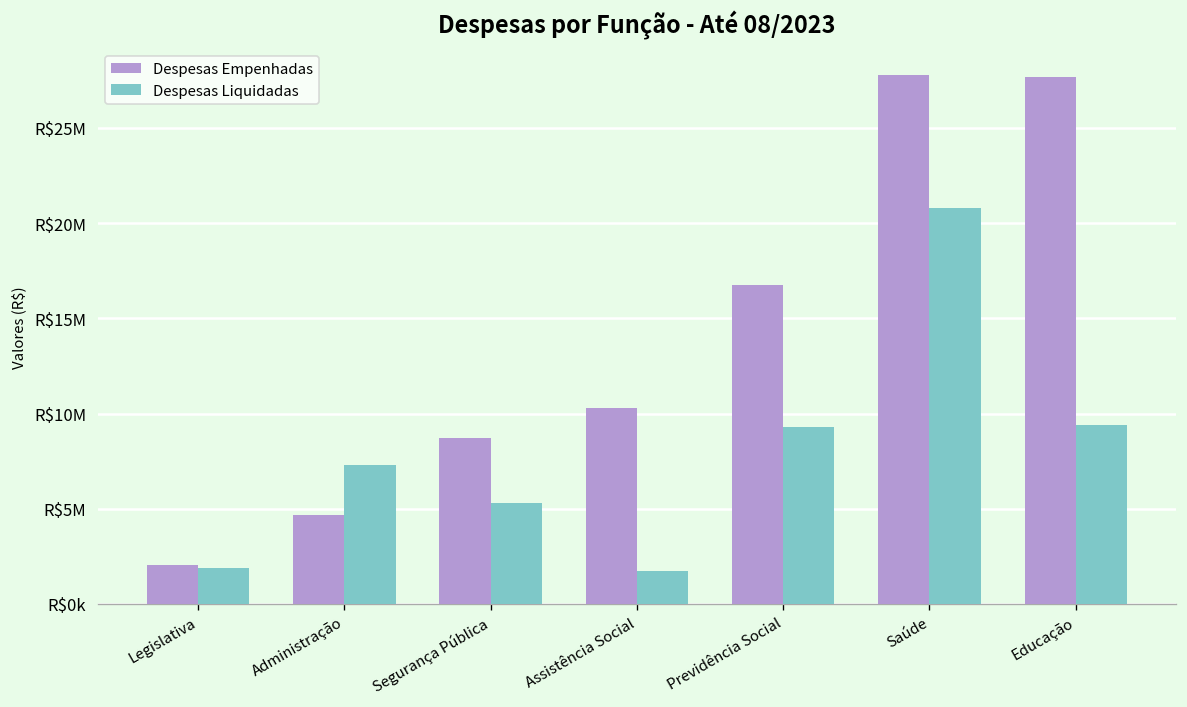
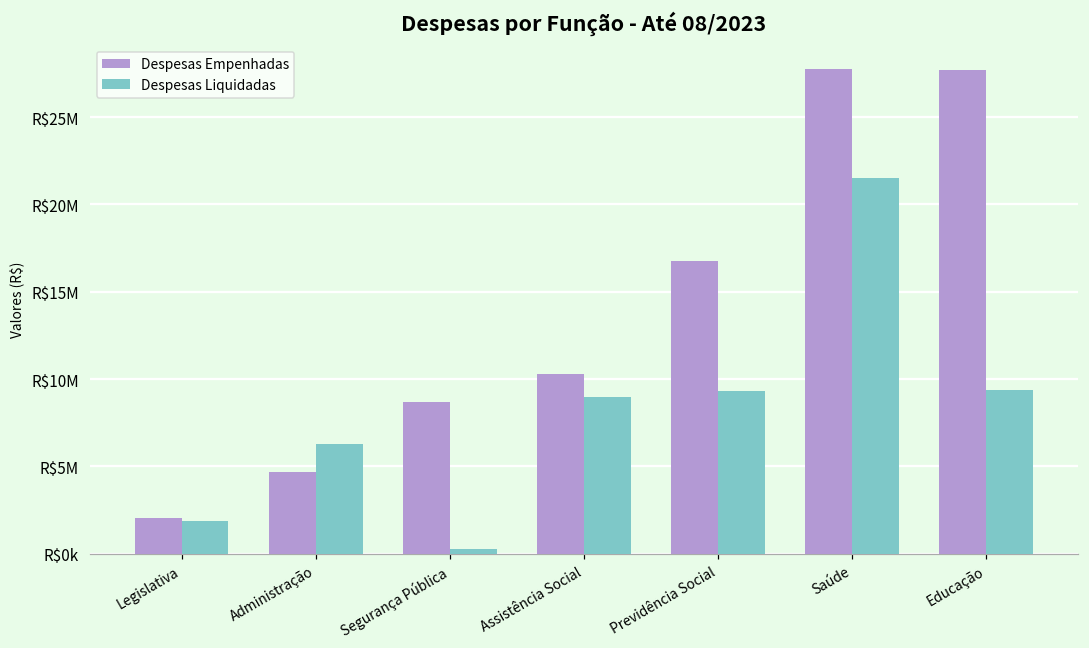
Despesas Liquidadas, Administração: R$7300000 -> R$6300000
Despesas Liquidadas, Segurança Pública: R$5300000 -> R$300000
Despesas Liquidadas, Assistência Social: R$1700000 -> R$9000000
Despesas Liquidadas, Saúde: R$20800000 -> R$21500000
